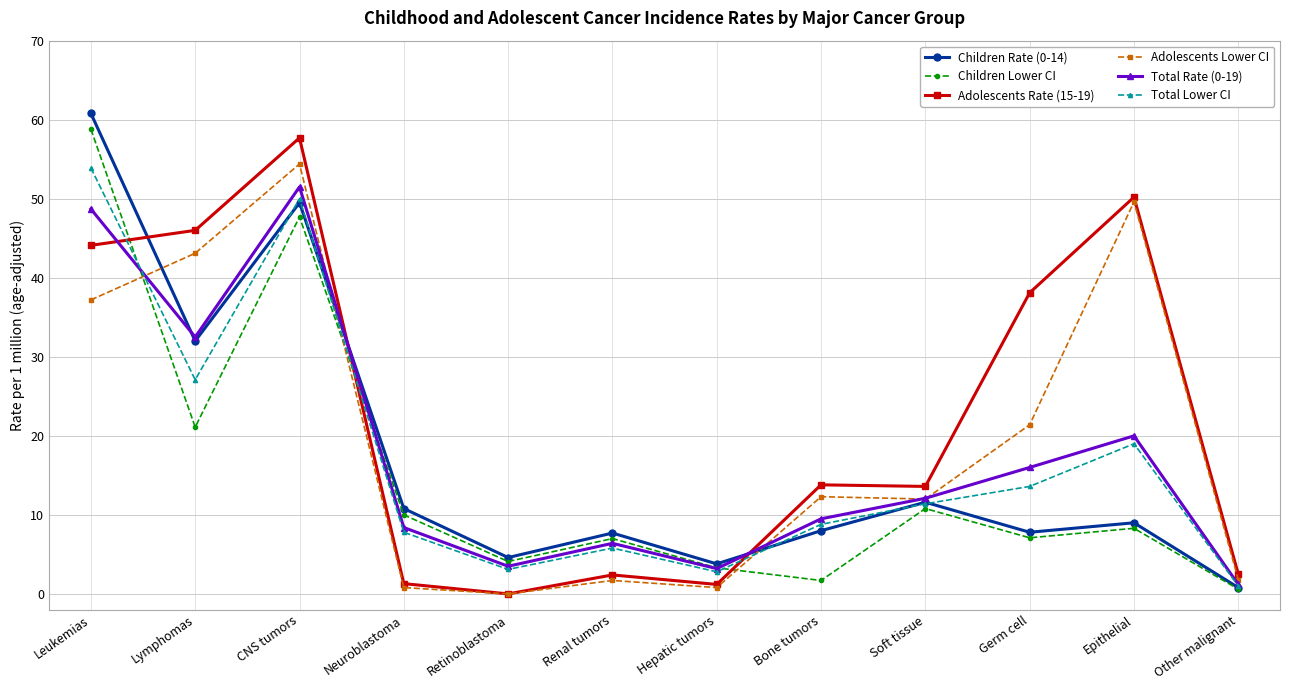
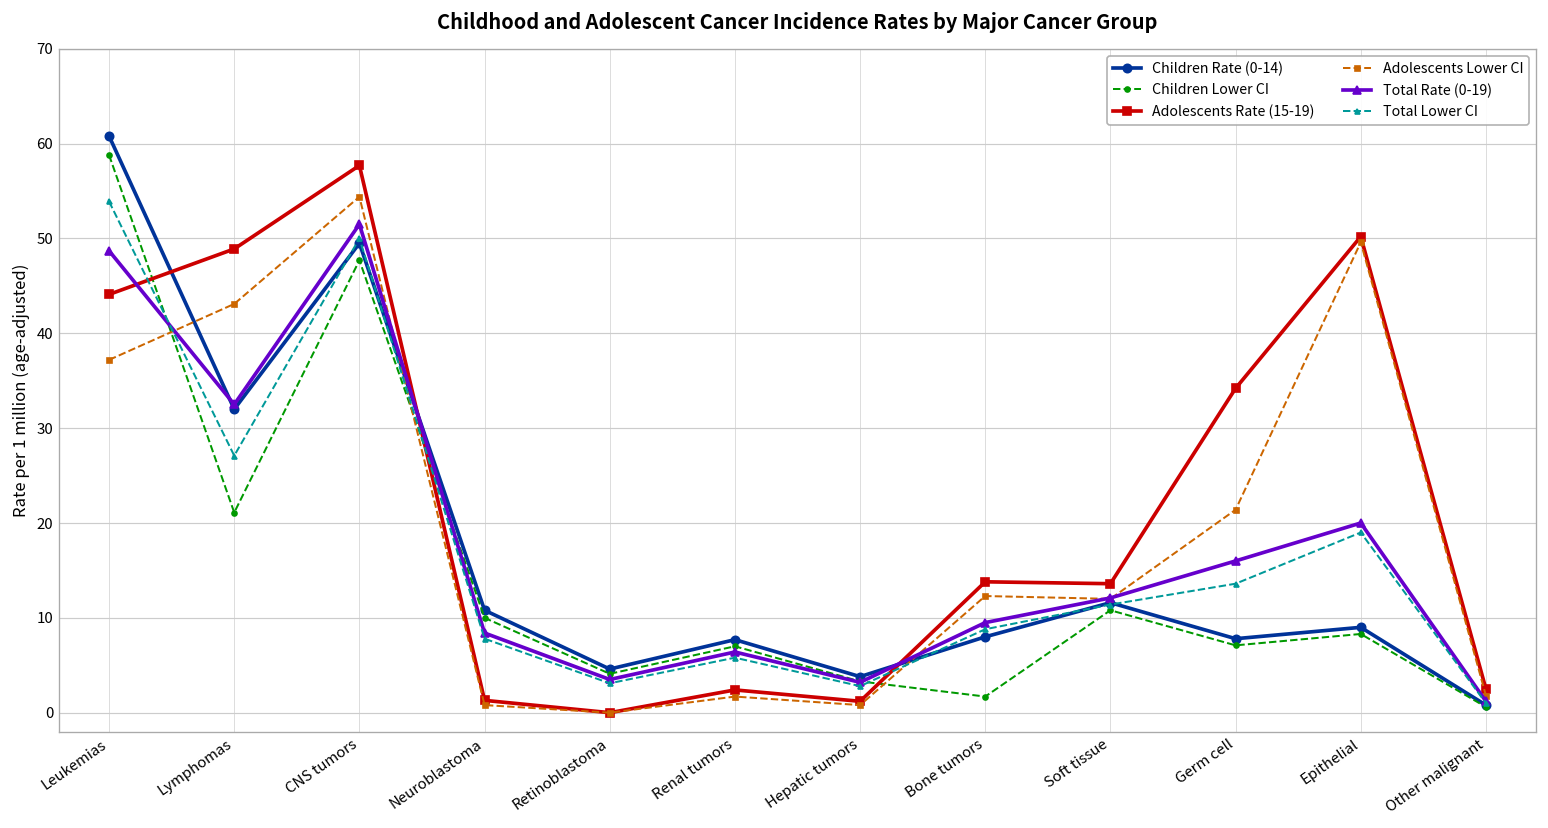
Adolescents Rate (15-19), Lymphomas: 46 -> 49
Adolescents Rate (15-19), Germ cell: 38 -> 34
